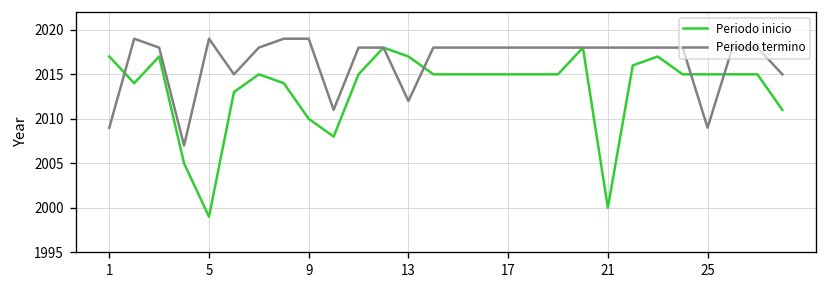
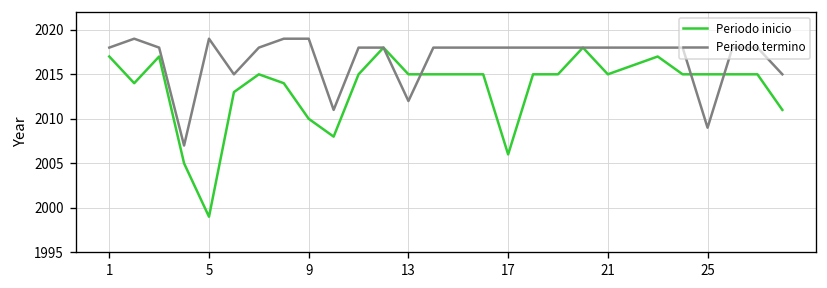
Periodo termino, 1: 2009 -> 2018
Periodo inicio, 13: 2017 -> 2015
Periodo inicio, 17: 2015 -> 2006
Periodo inicio, 21: 2000 -> 2015
